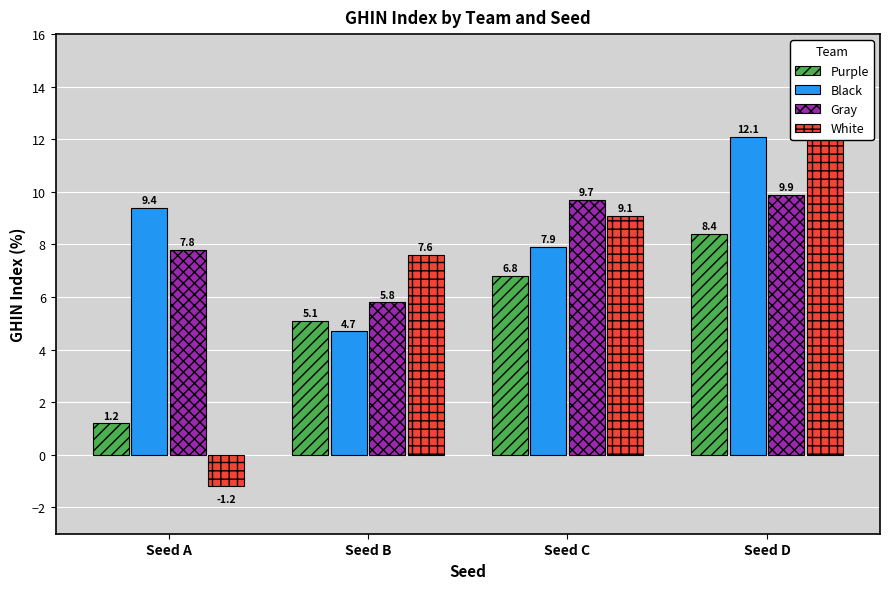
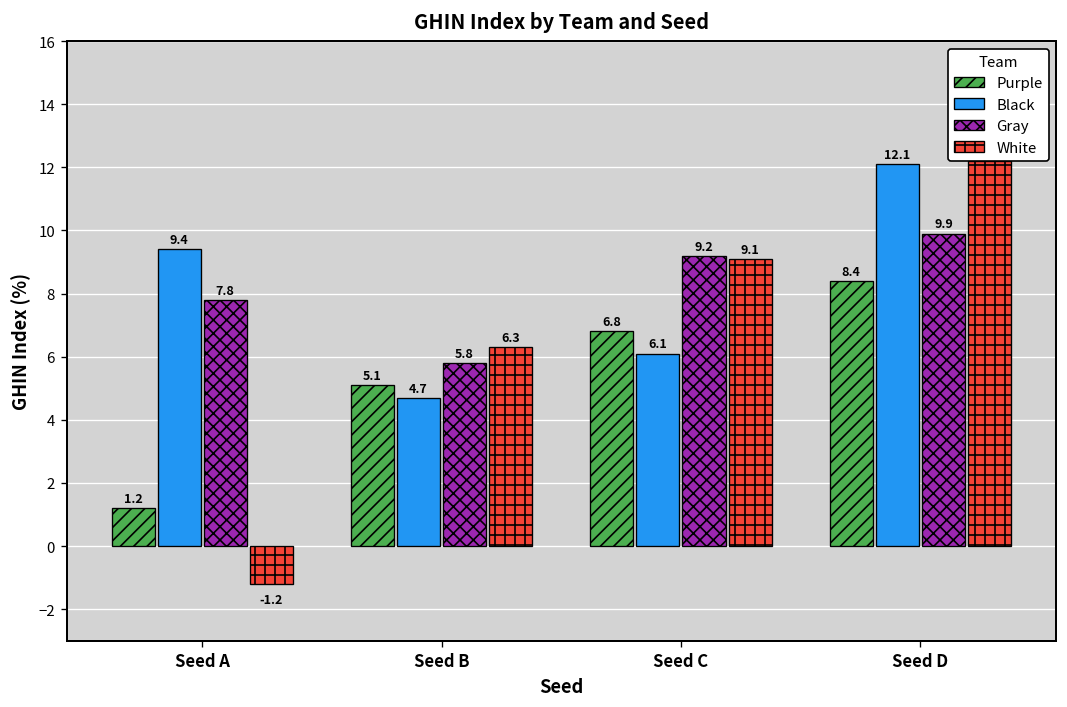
White, Seed B: 7.6 -> 6.3
Black, Seed C: 7.9 -> 6.1
Gray, Seed C: 9.7 -> 9.2
